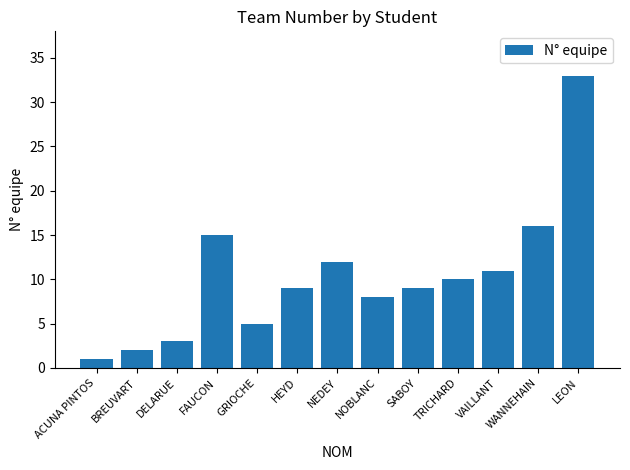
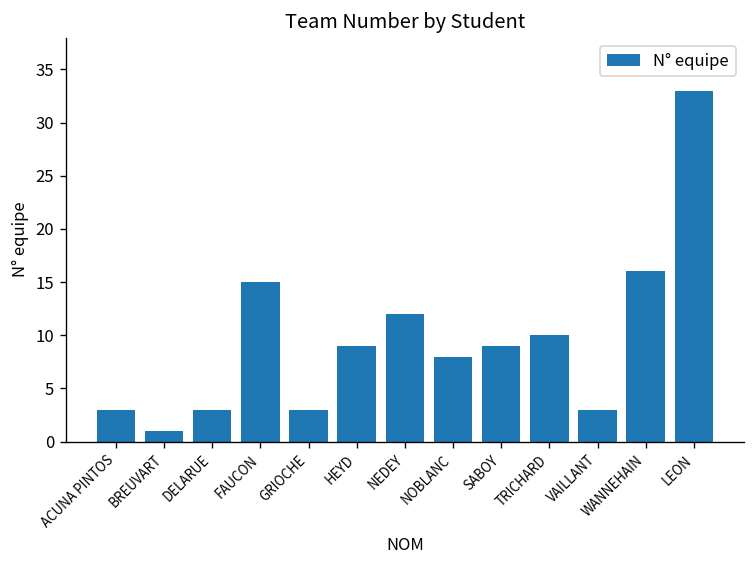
ACUNA PINTOS: 1 -> 3
BREUVART: 2 -> 1
GRIOCHE: 5 -> 3
VAILLANT: 11 -> 3
